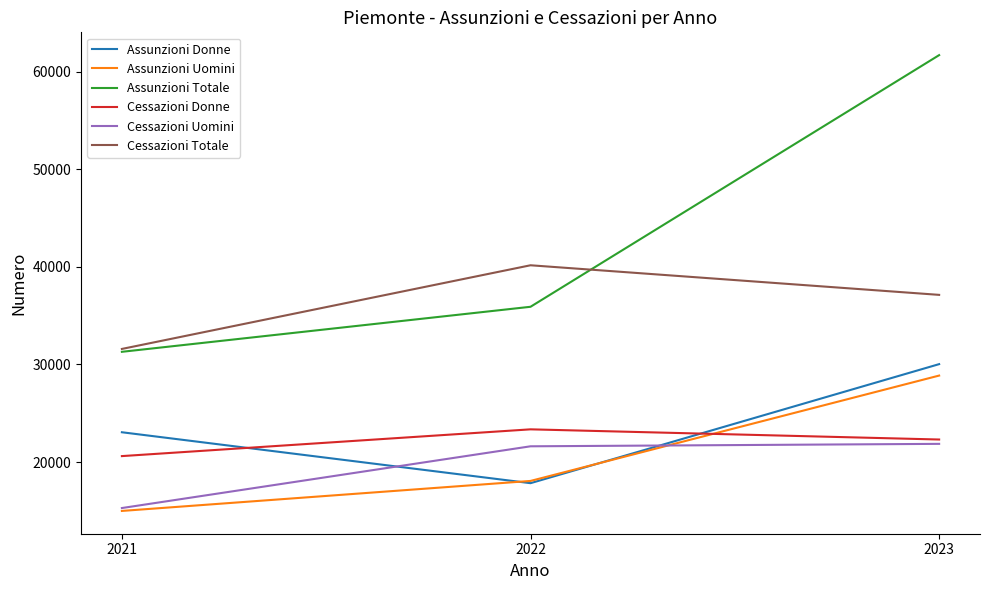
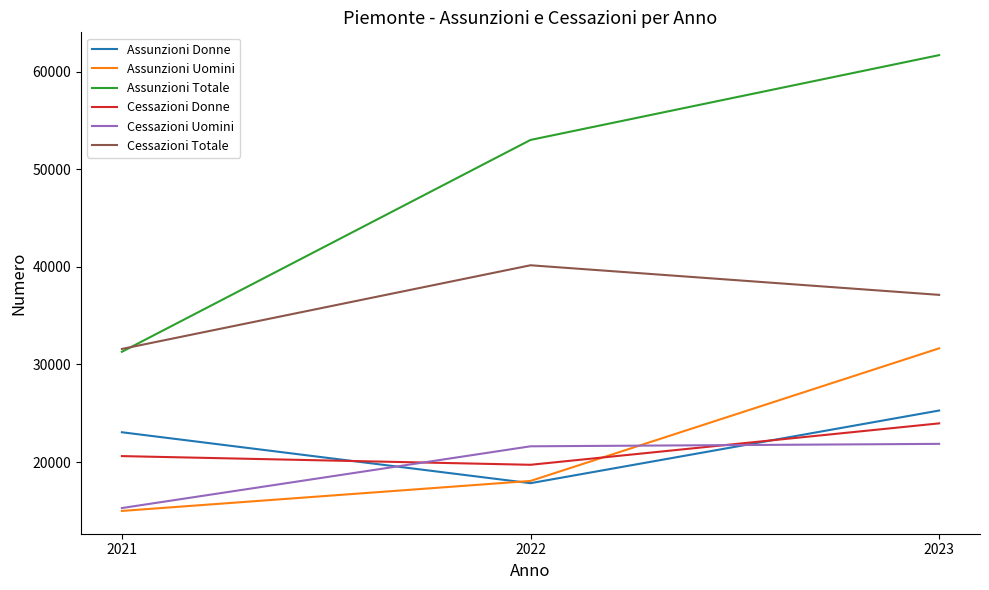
Assunzioni Totale, 2022: 36000 -> 53000
Cessazioni Donne, 2022: 23000 -> 20000
Assunzioni Donne, 2023: 30000 -> 25000
Assunzioni Uomini, 2023: 29000 -> 32000
Cessazioni Donne, 2023: 22000 -> 24000
